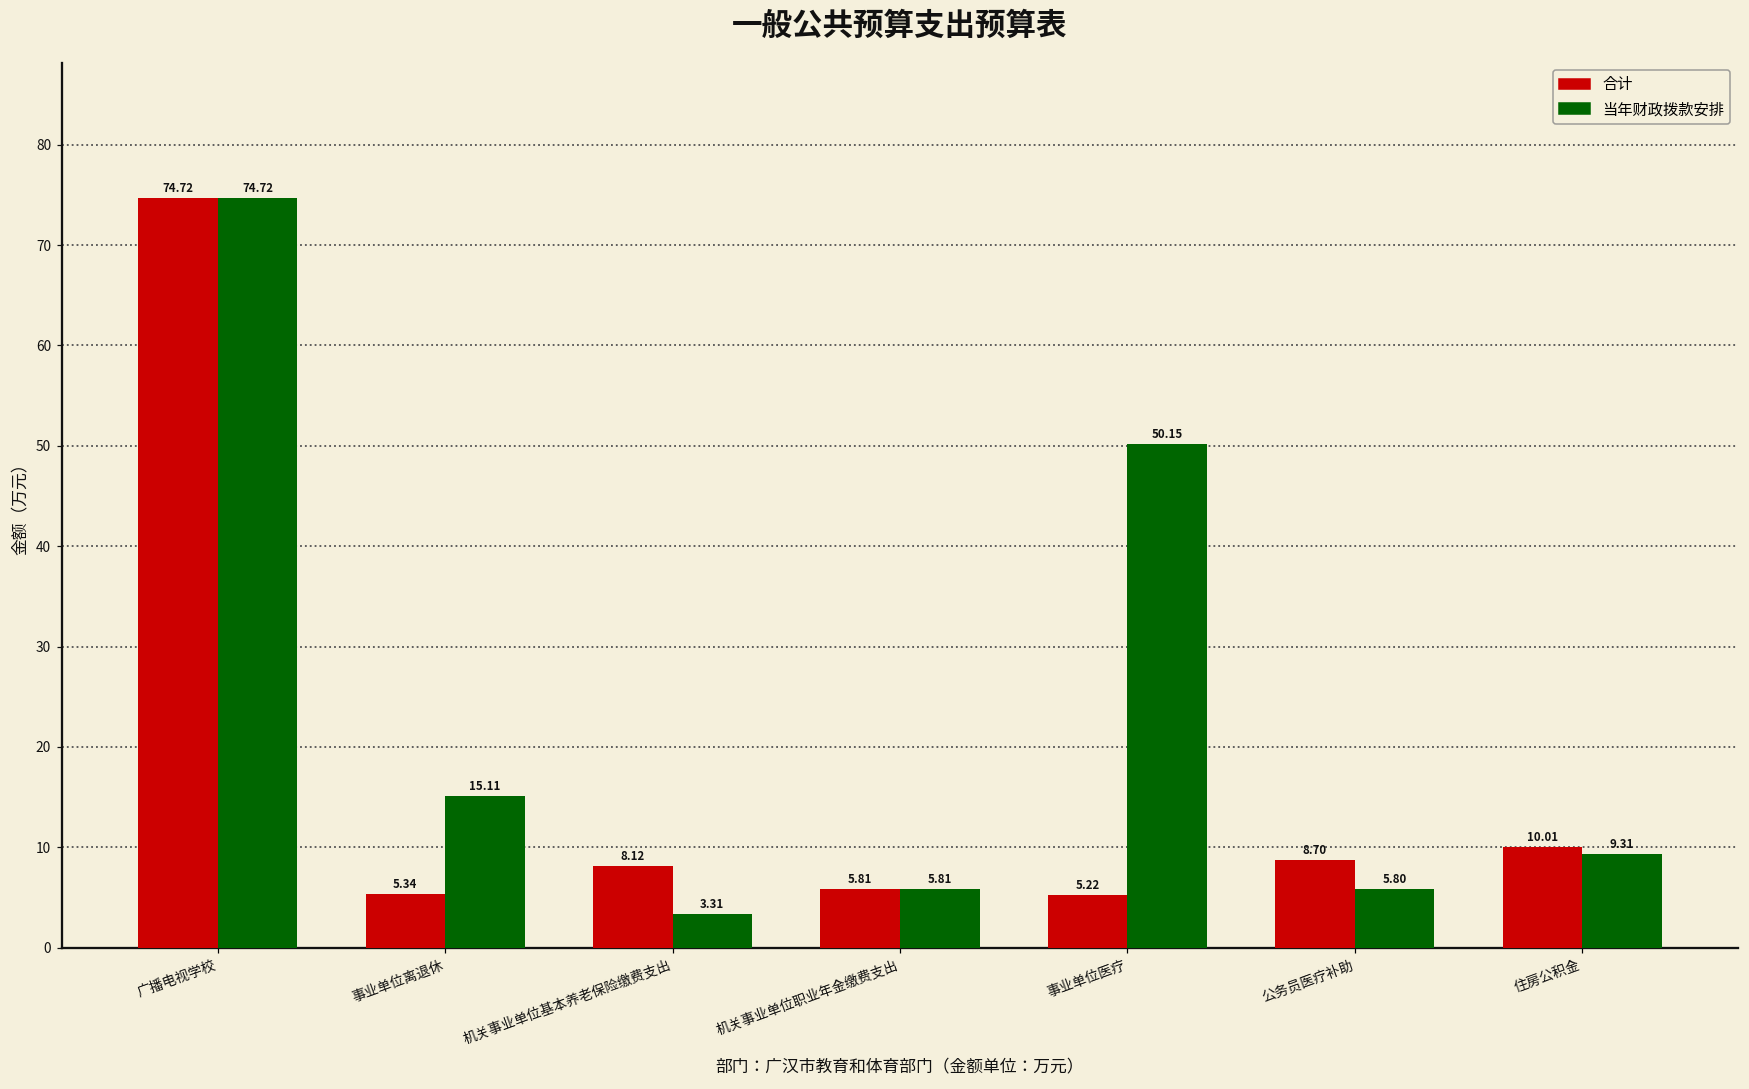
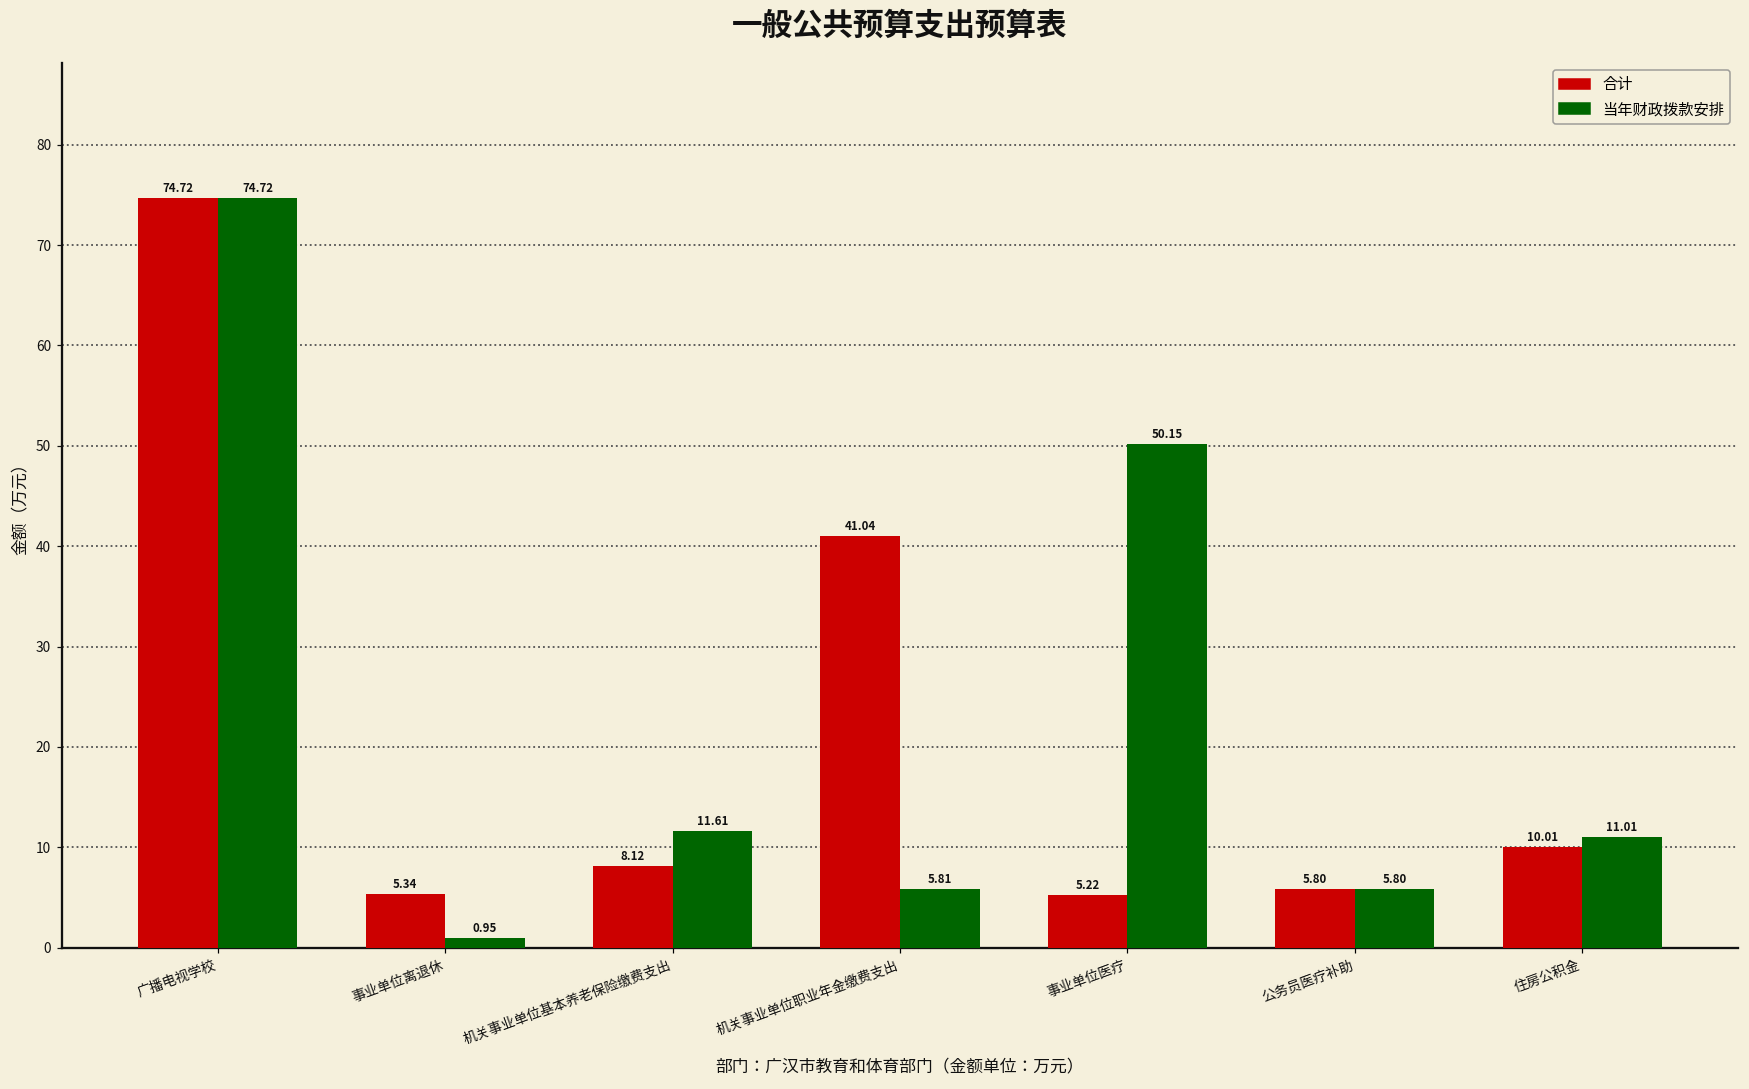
当年财政拨款安排, 事业单位离退休: 15.11 -> 0.95
当年财政拨款安排, 机关事业单位基本养老保险缴费支出: 3.31 -> 11.61
合计, 机关事业单位职业年金缴费支出: 5.81 -> 41.04
合计, 公务员医疗补助: 8.70 -> 5.80
当年财政拨款安排, 住房公积金: 9.31 -> 11.01
